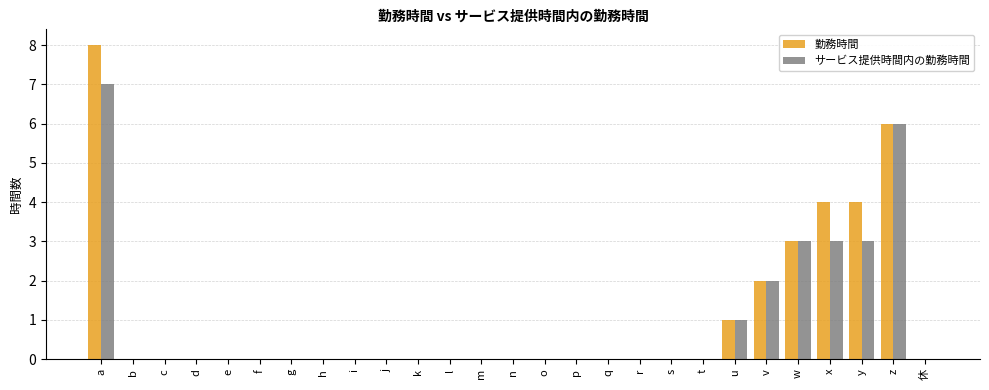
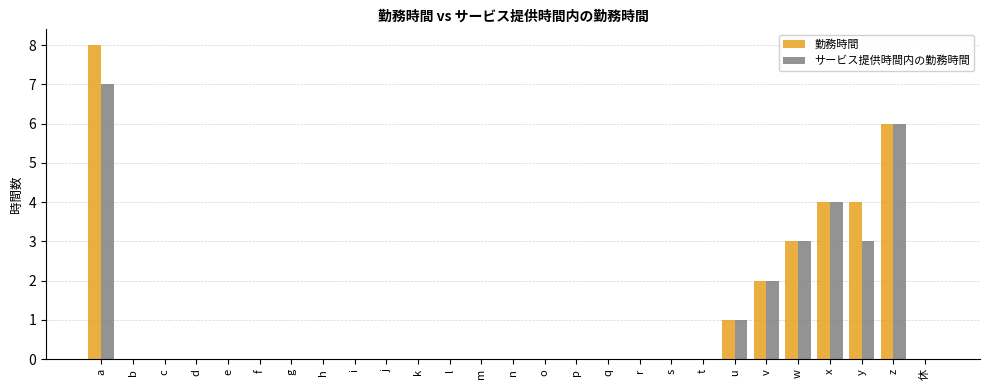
サービス提供時間内の勤務時間, x: 3 -> 4
